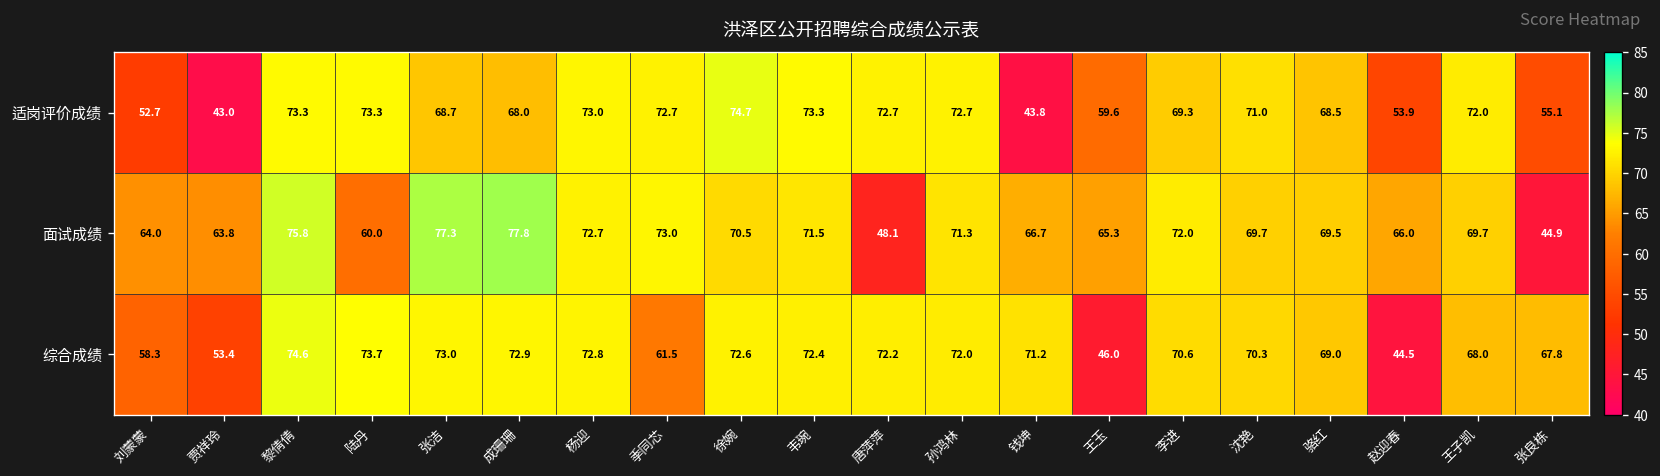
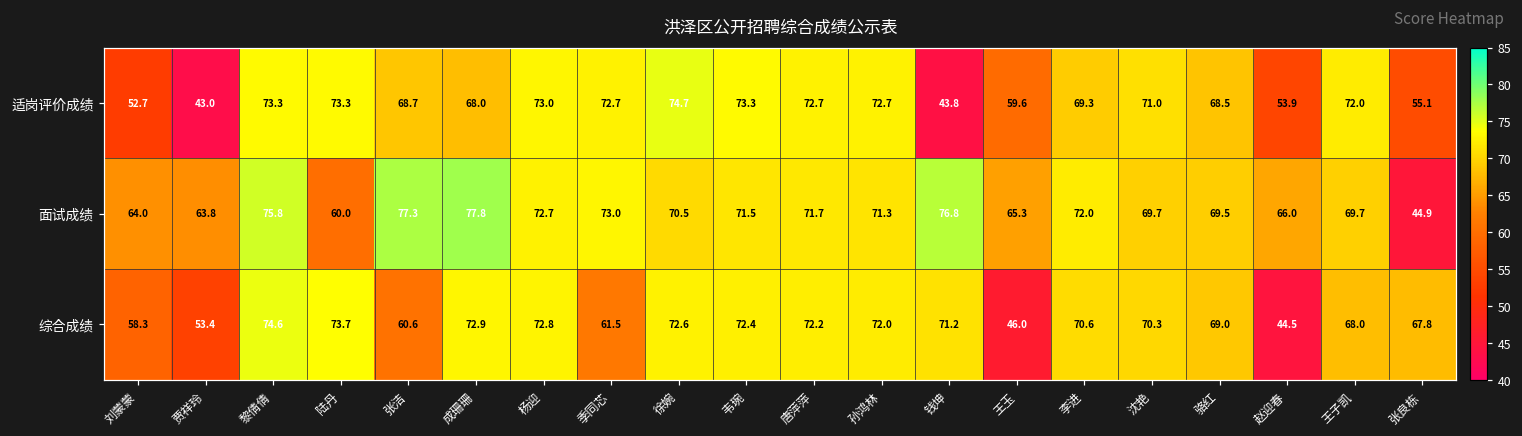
面试成绩, 唐萍萍: 48.1 -> 71.7
面试成绩, 钱坤: 66.7 -> 76.8
综合成绩, 张洁: 73.0 -> 60.6
